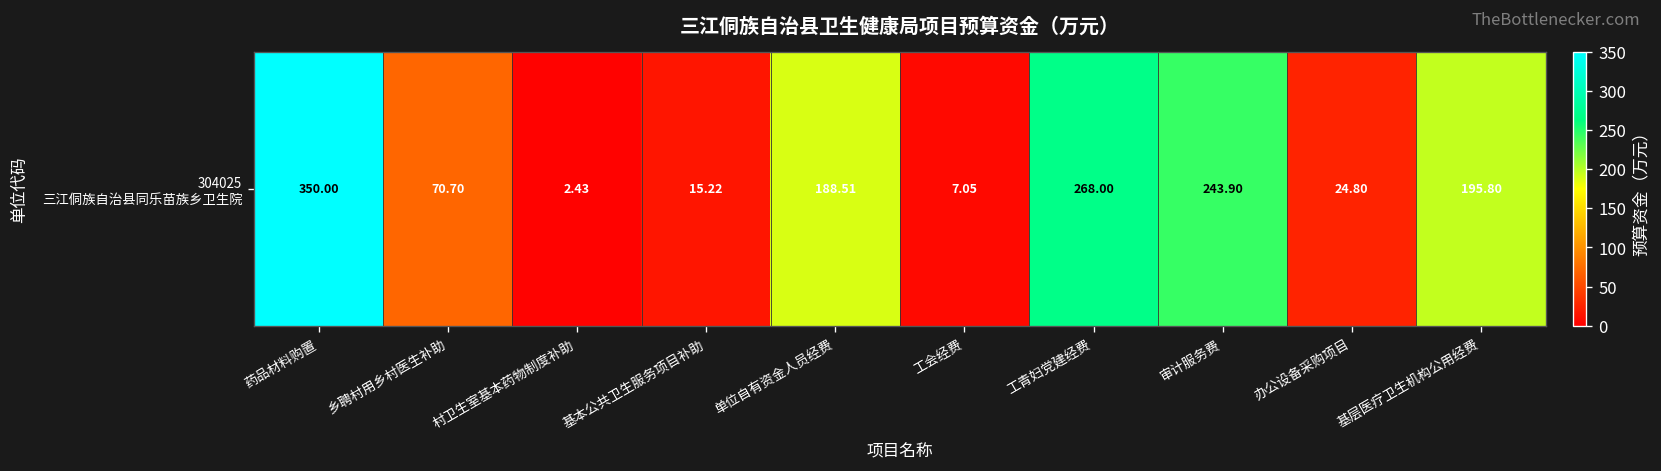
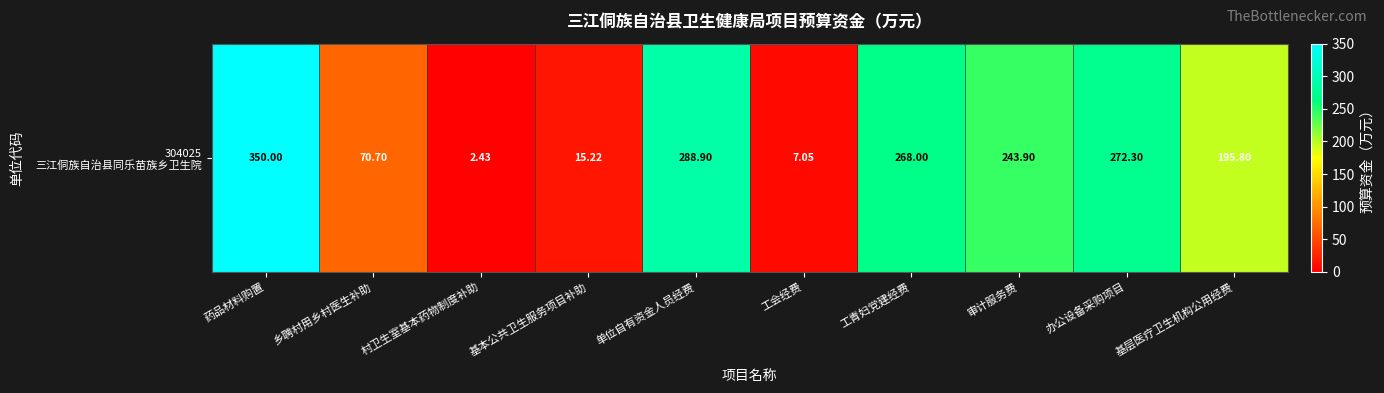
304025 三江侗族自治县同乐苗族乡卫生院, 单位自有资金人员经费: 188.51 -> 288.90
304025 三江侗族自治县同乐苗族乡卫生院, 办公设备采购项目: 24.80 -> 272.30
